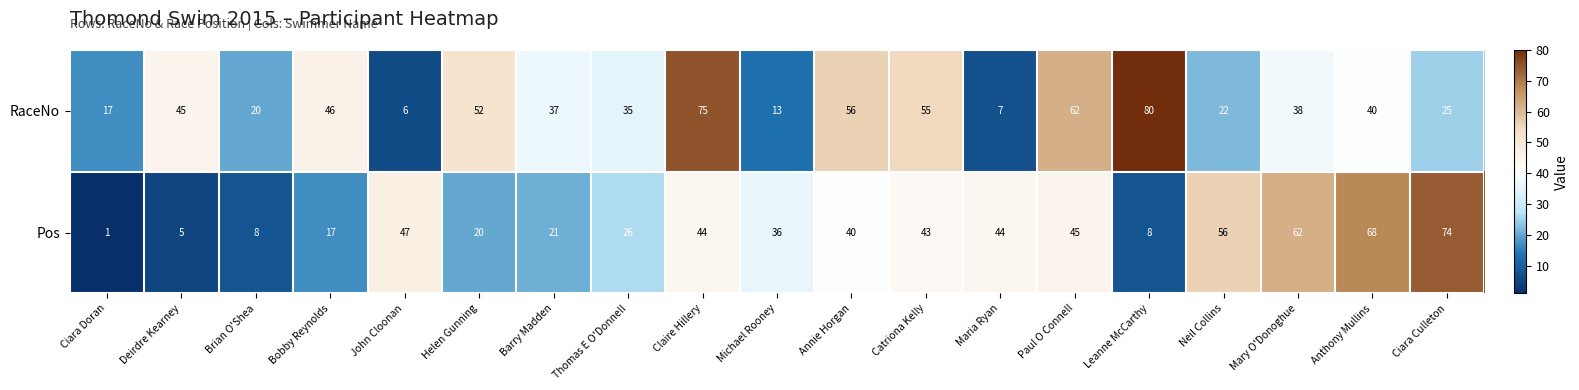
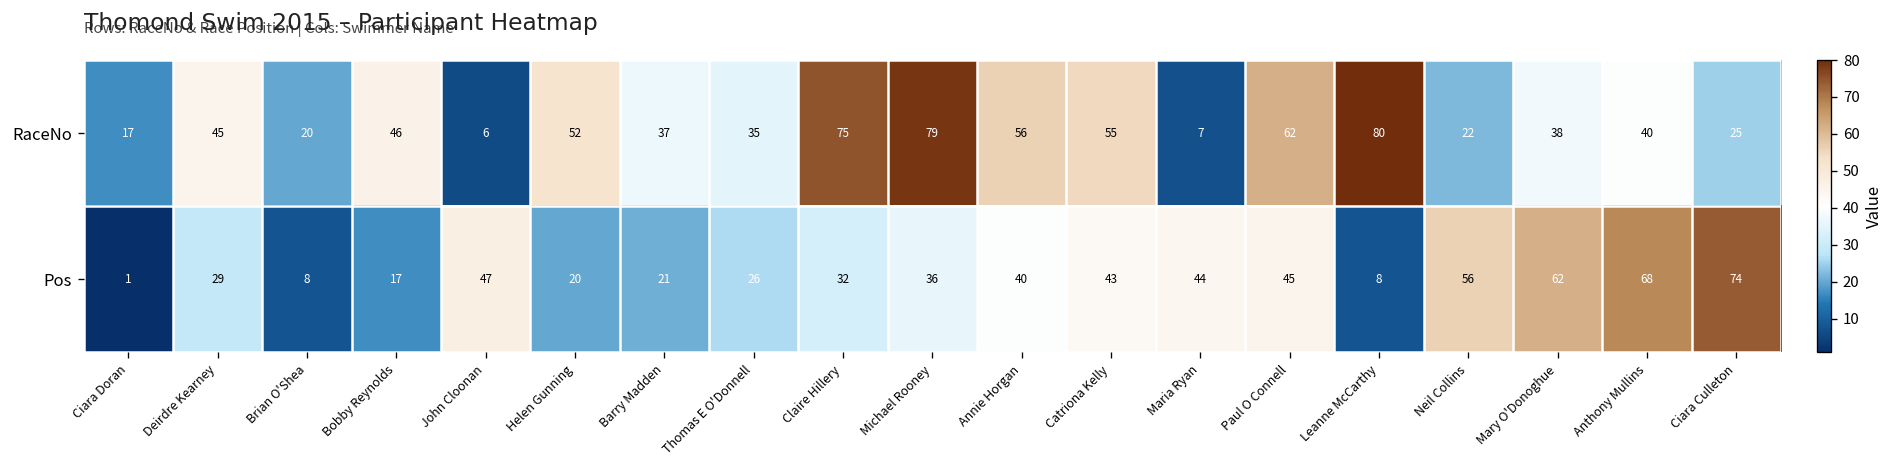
RaceNo, Michael Rooney: 13 -> 79
Pos, Deirdre Kearney: 5 -> 29
Pos, Claire Hillery: 44 -> 32
